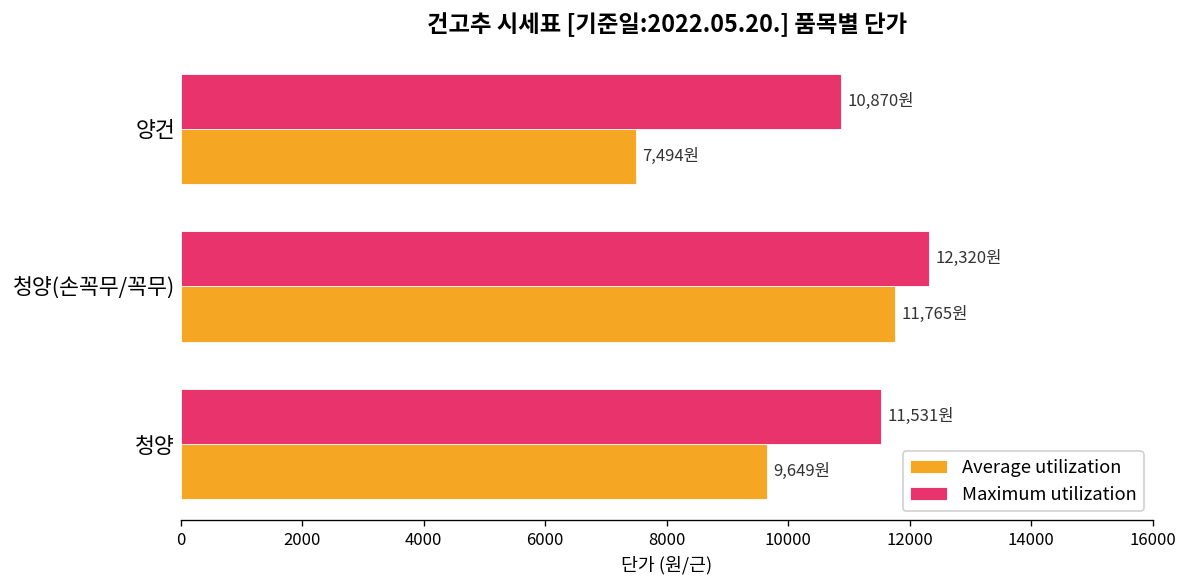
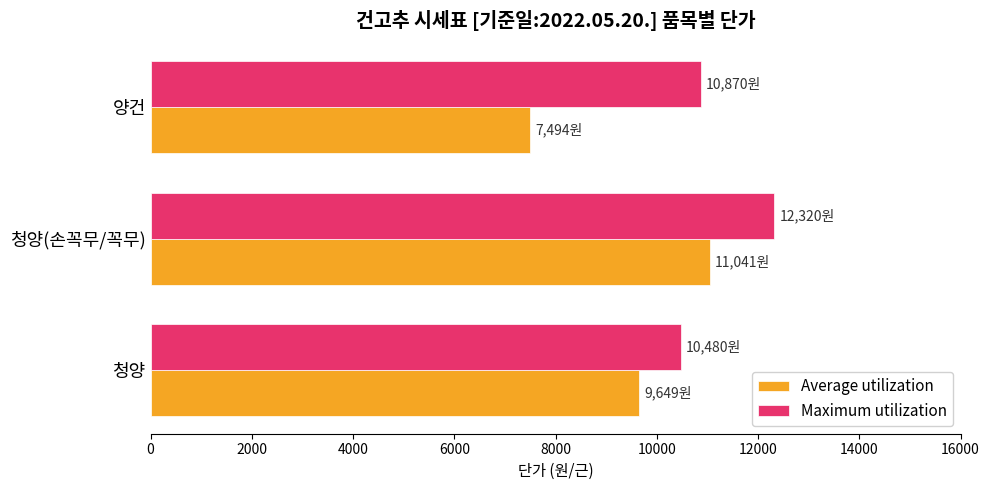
Average utilization, 청양(손꼭무/꼭무): 11,765원 -> 11,041원
Maximum utilization, 청양: 11,531원 -> 10,480원
